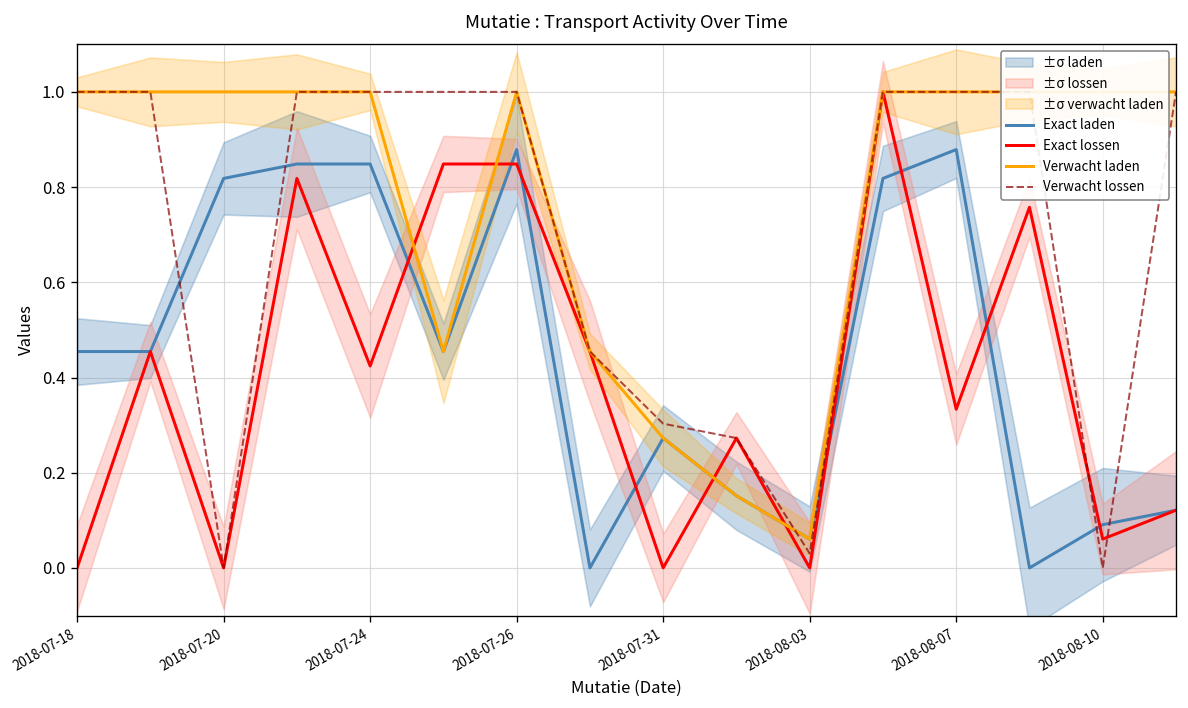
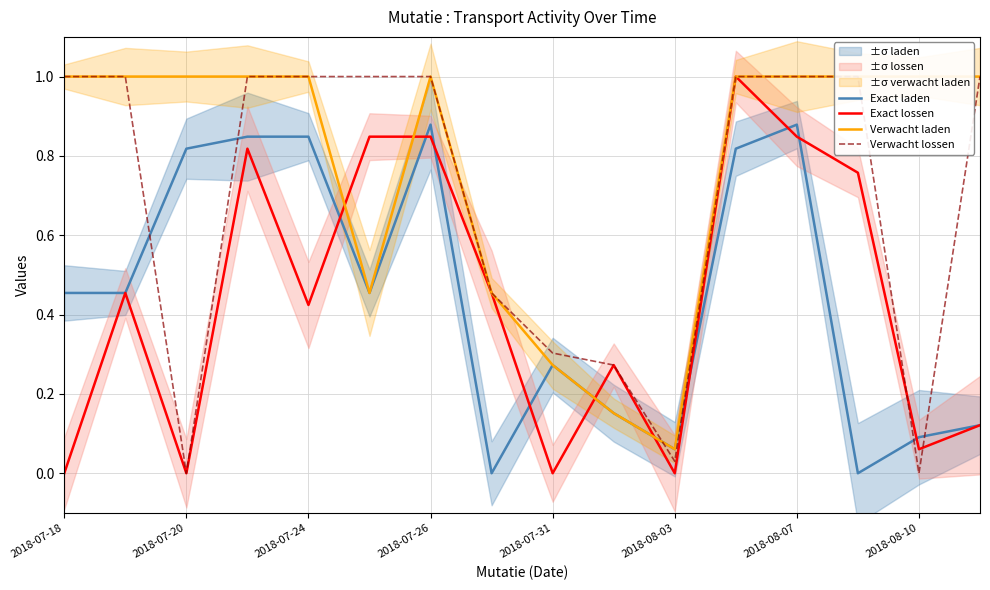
Exact lossen, 2018-08-07: 0.33 -> 0.85
